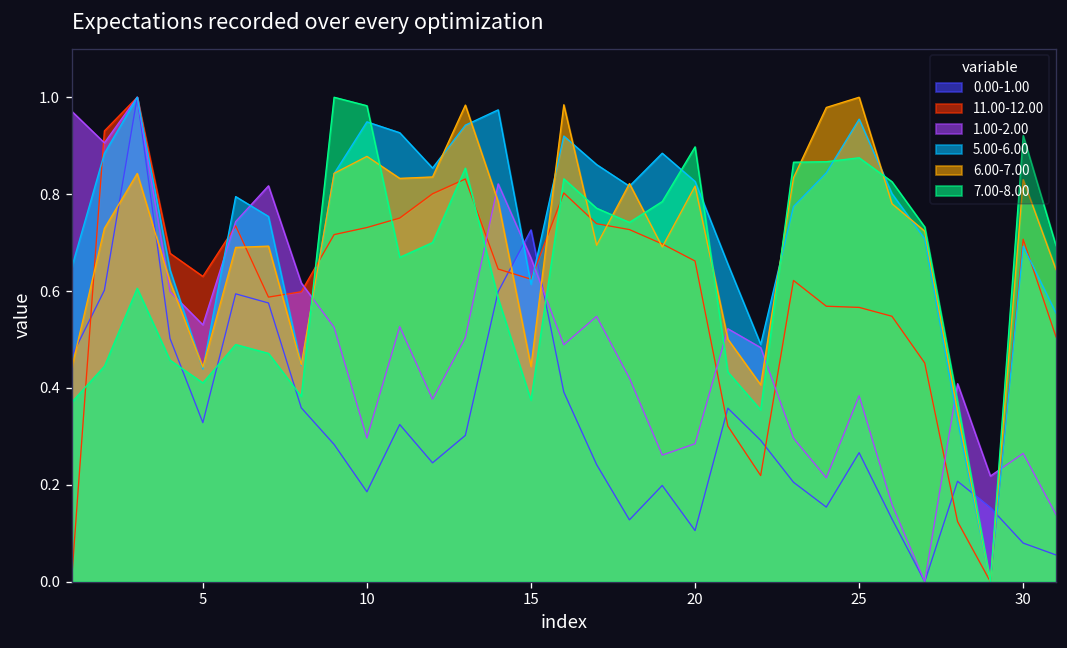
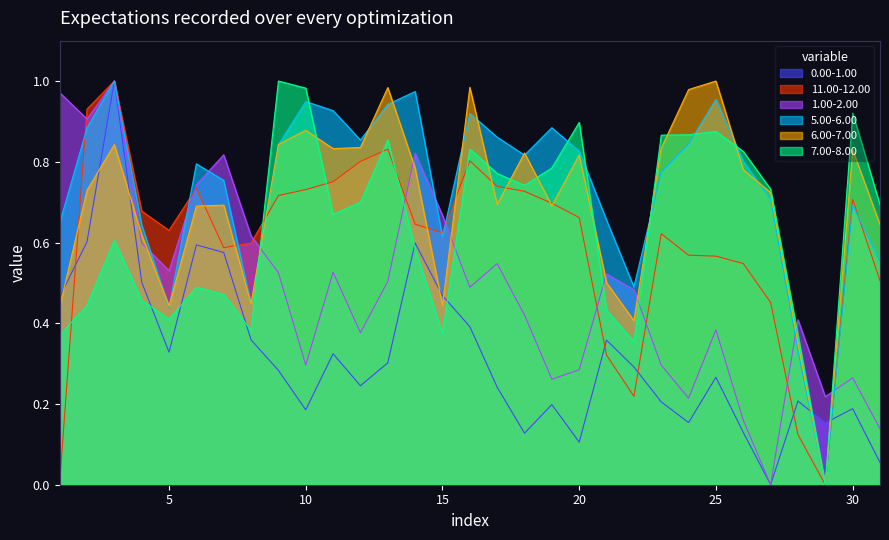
0.00-1.00, 15: 0.73 -> 0.47
0.00-1.00, 30: 0.08 -> 0.19
